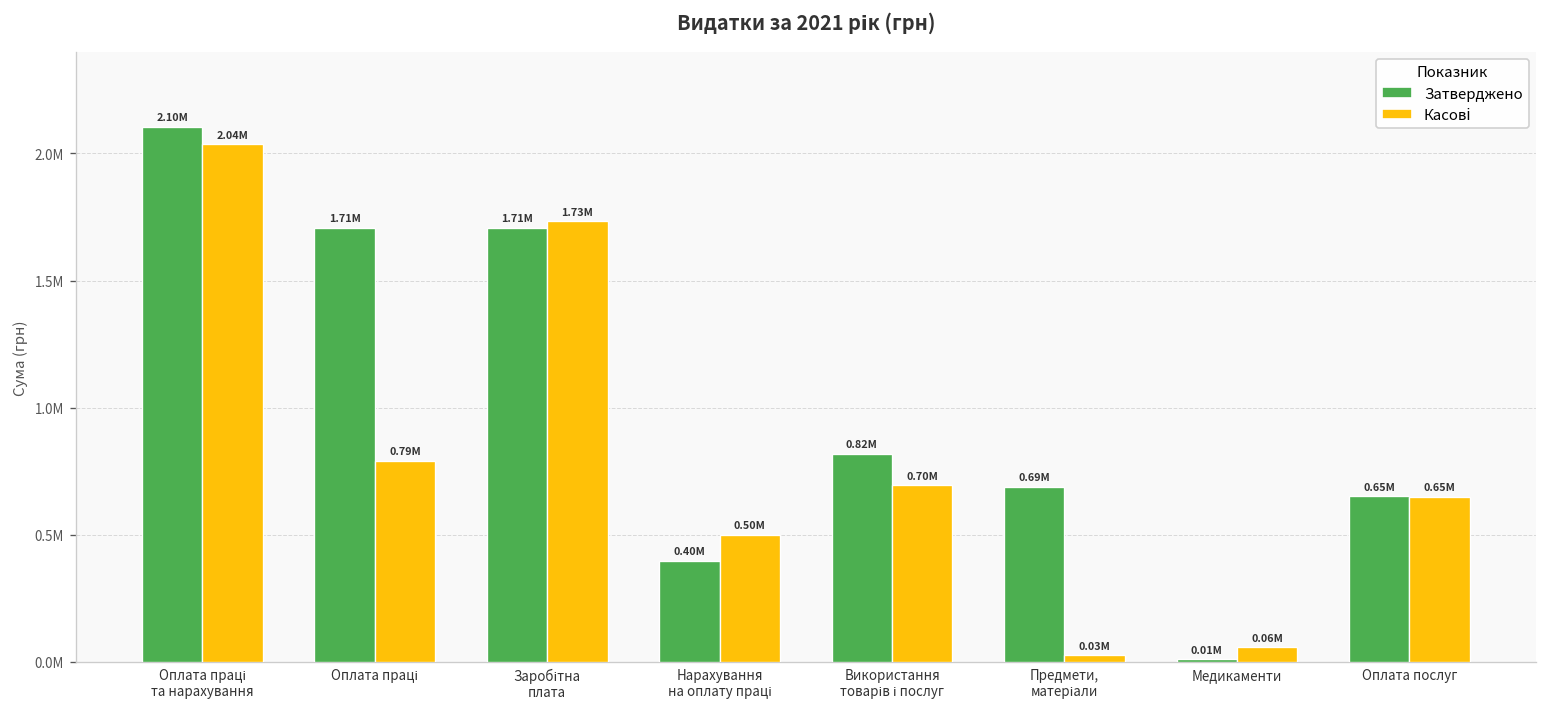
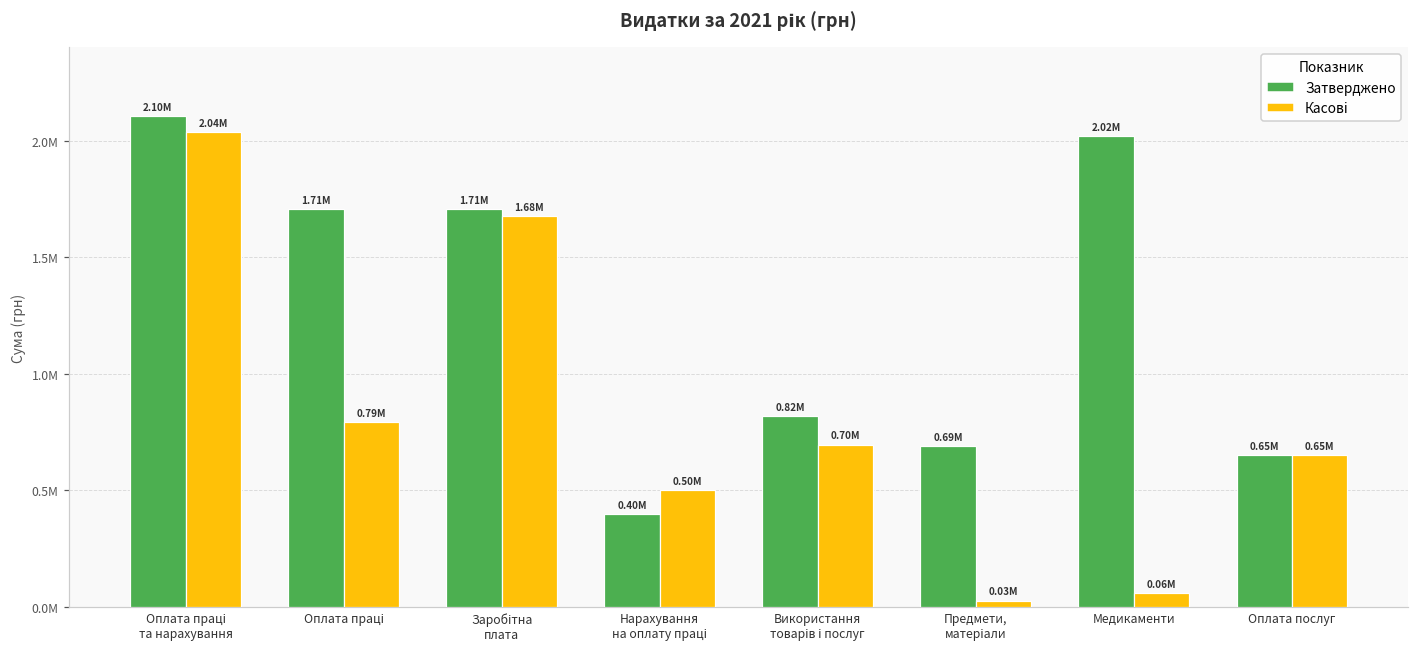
Касові, Заробітна плата: 1.73M -> 1.68M
Затверджено, Медикаменти: 0.01M -> 2.02M
